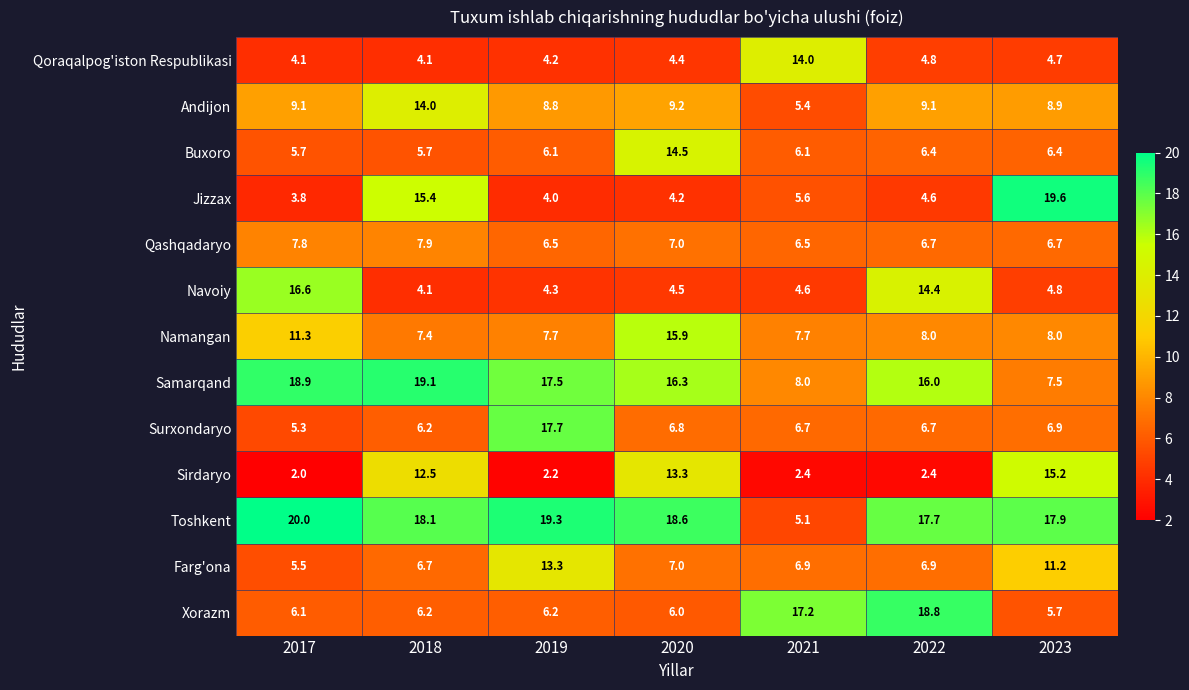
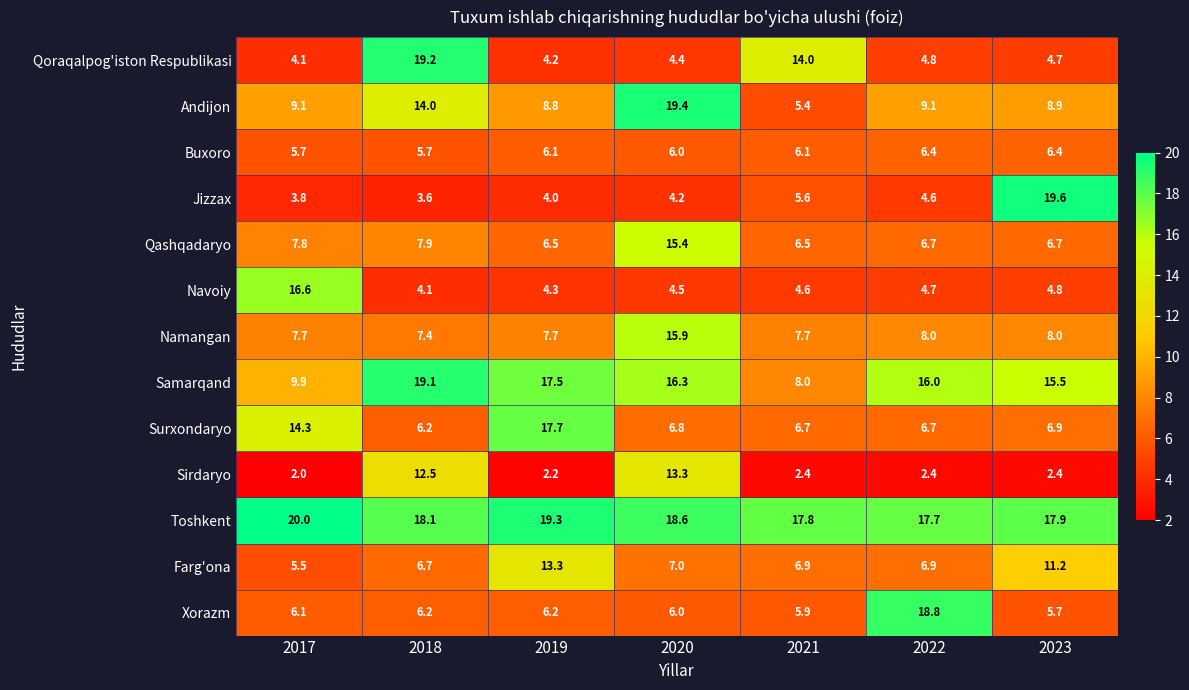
Qoraqalpog'iston Respublikasi, 2018: 4.1 -> 19.2
Andijon, 2020: 9.2 -> 19.4
Buxoro, 2020: 14.5 -> 6.0
Jizzax, 2018: 15.4 -> 3.6
Qashqadaryo, 2020: 7.0 -> 15.4
Navoiy, 2022: 14.4 -> 4.7
Namangan, 2017: 11.3 -> 7.7
Samarqand, 2017: 18.9 -> 9.9
Samarqand, 2023: 7.5 -> 15.5
Surxondaryo, 2017: 5.3 -> 14.3
Sirdaryo, 2023: 15.2 -> 2.4
Toshkent, 2021: 5.1 -> 17.8
Xorazm, 2021: 17.2 -> 5.9
